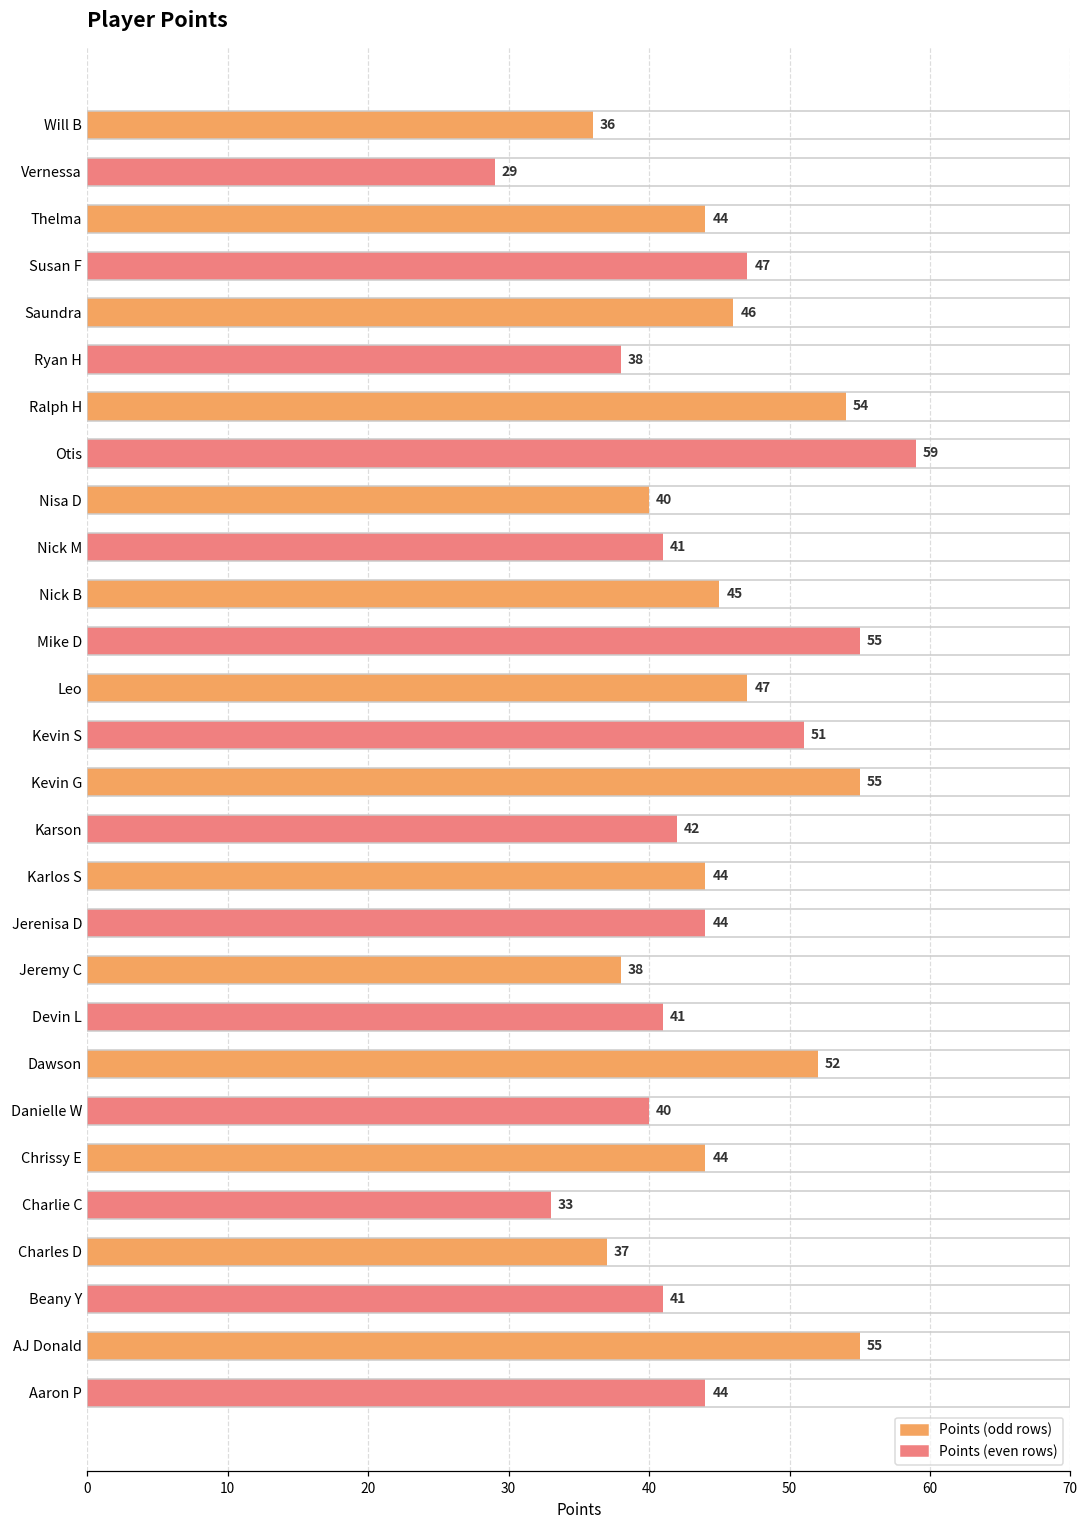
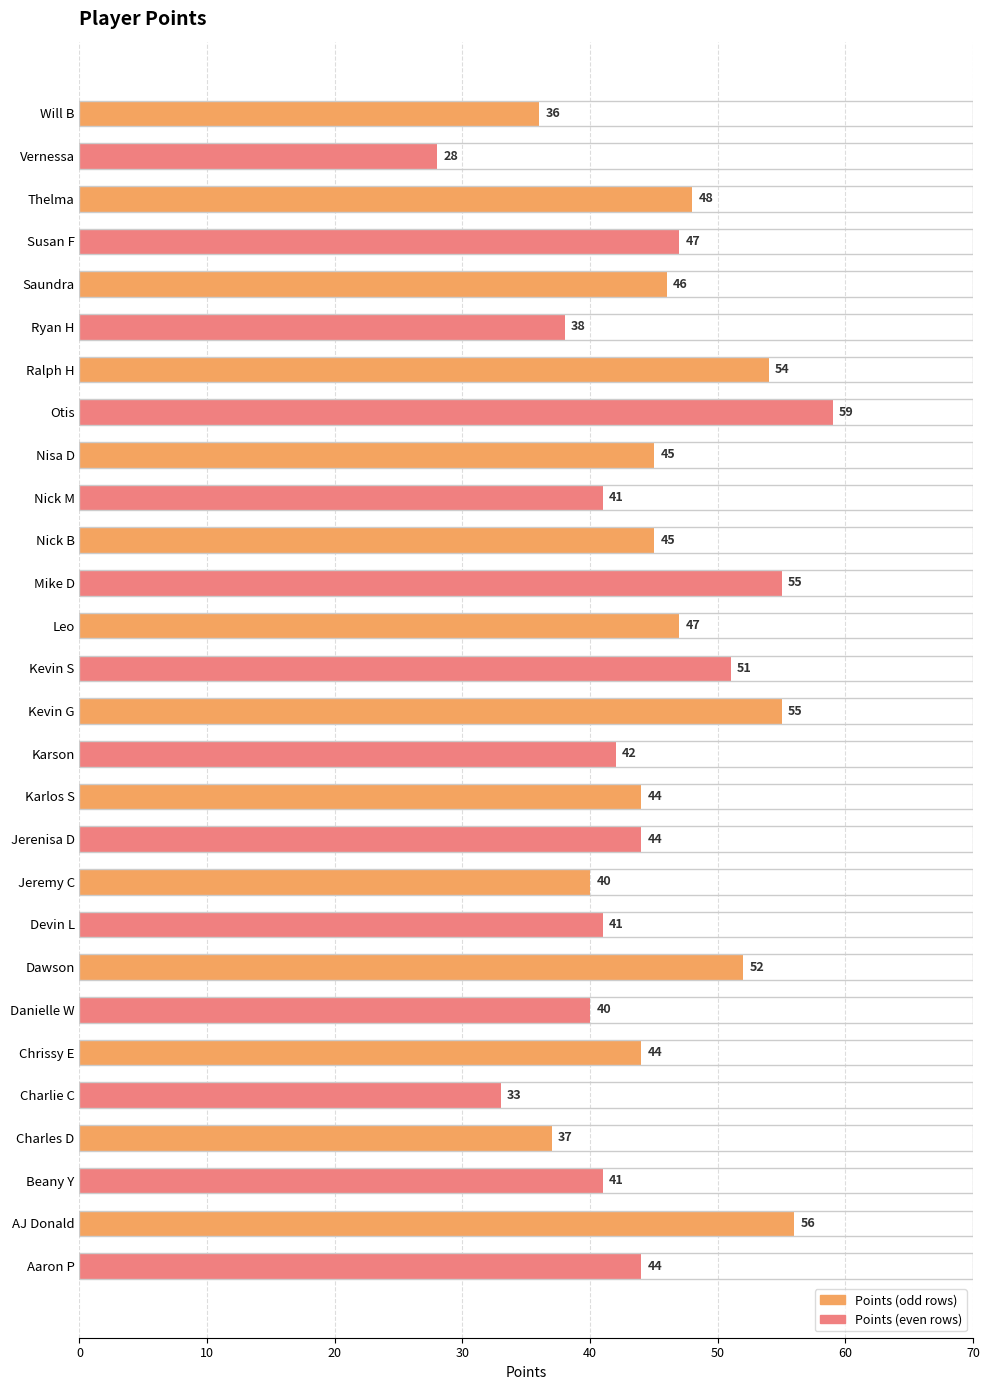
Vernessa: 29 -> 28
Thelma: 44 -> 48
Nisa D: 40 -> 45
Jeremy C: 38 -> 40
AJ Donald: 55 -> 56
